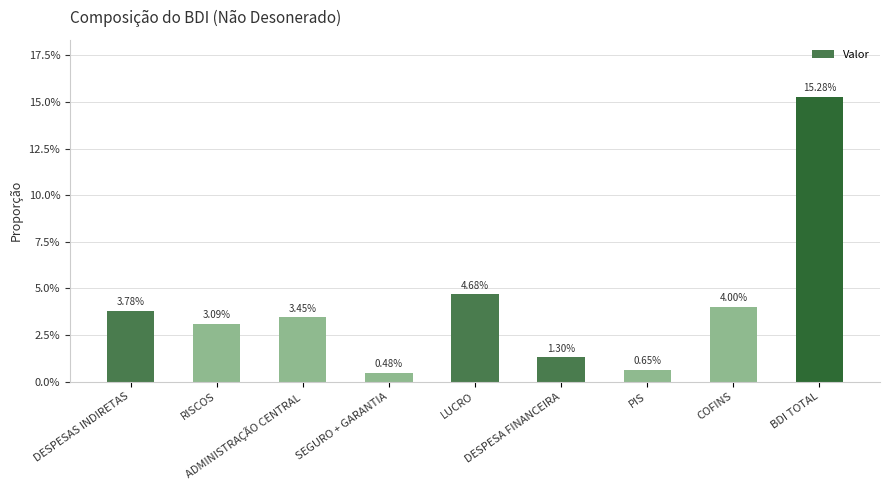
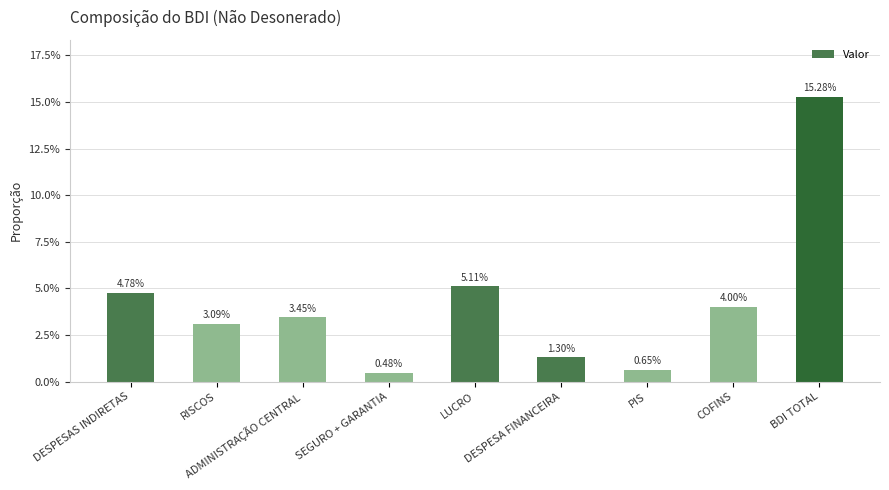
DESPESAS INDIRETAS: 3.78% -> 4.78%
LUCRO: 4.68% -> 5.11%
